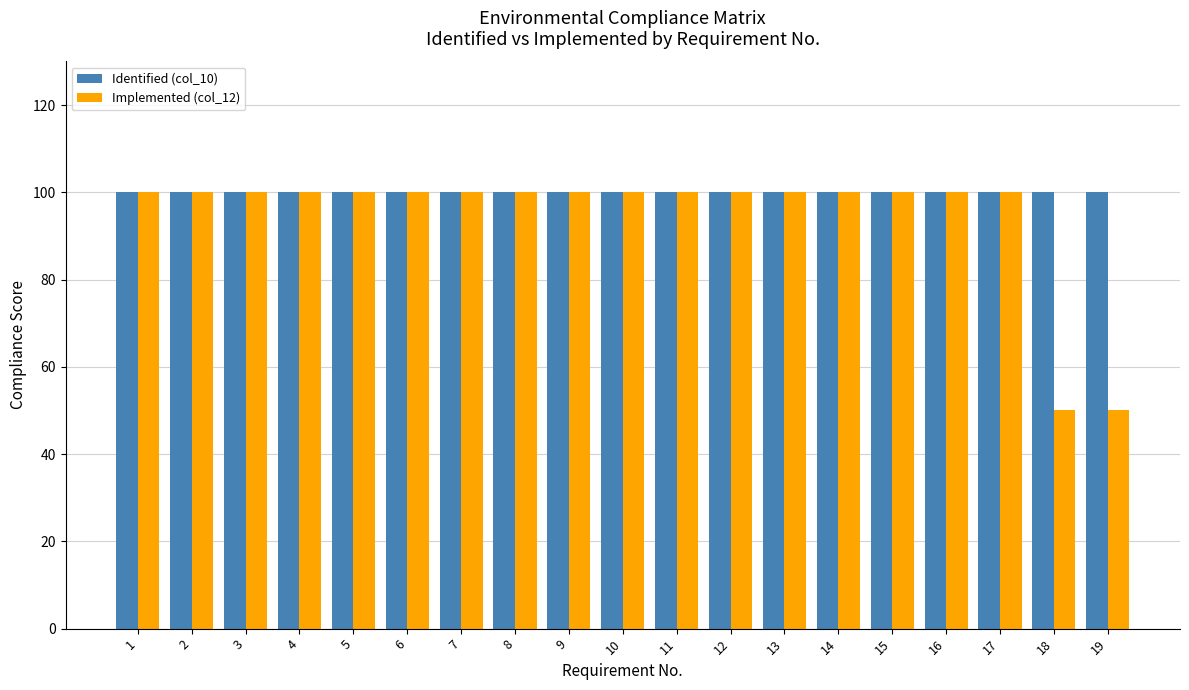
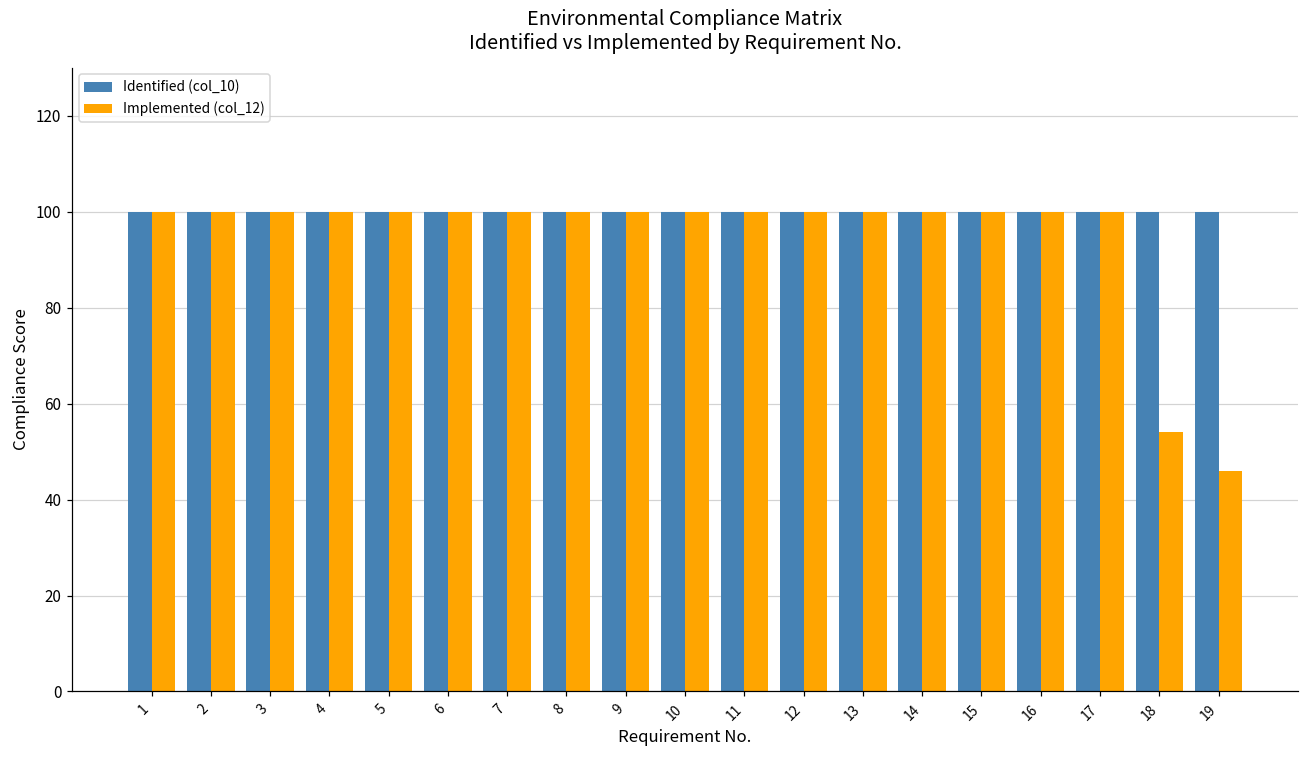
Implemented (col_12), 18: 50 -> 54
Implemented (col_12), 19: 50 -> 46
